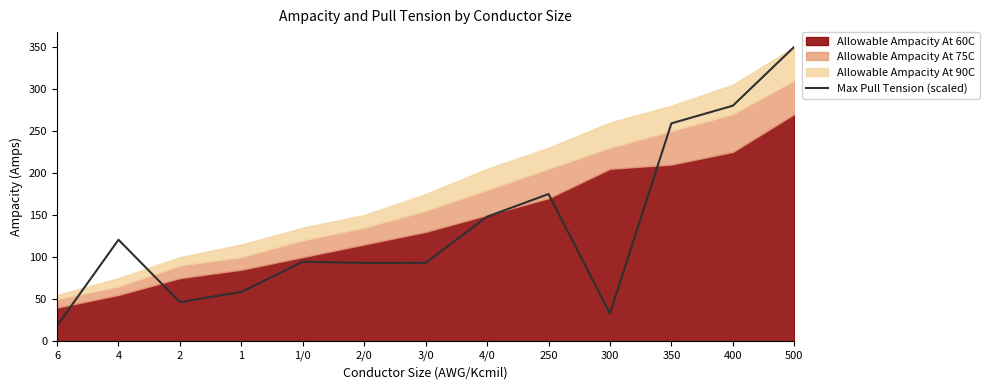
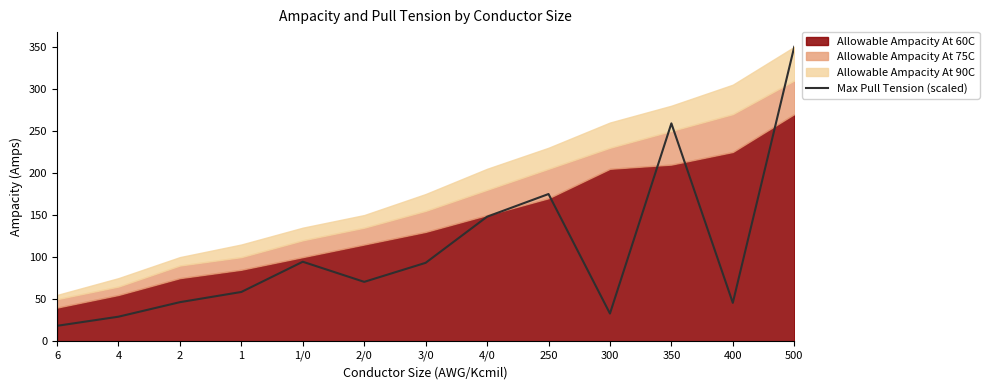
Max Pull Tension (scaled), 4: 120 -> 30
Max Pull Tension (scaled), 2/0: 90 -> 70
Max Pull Tension (scaled), 400: 280 -> 50
